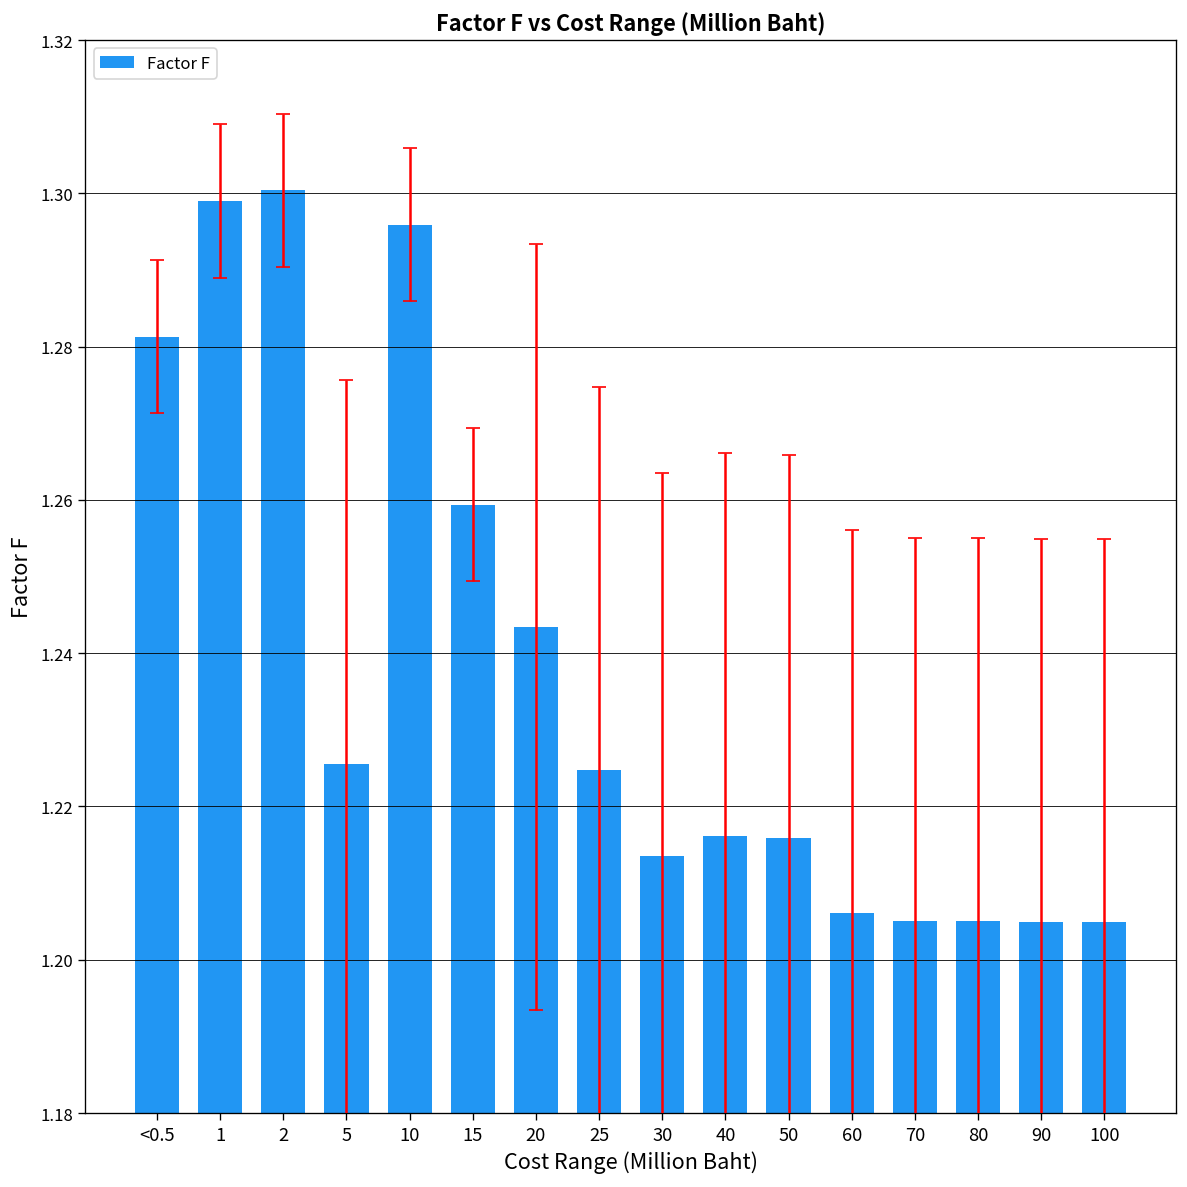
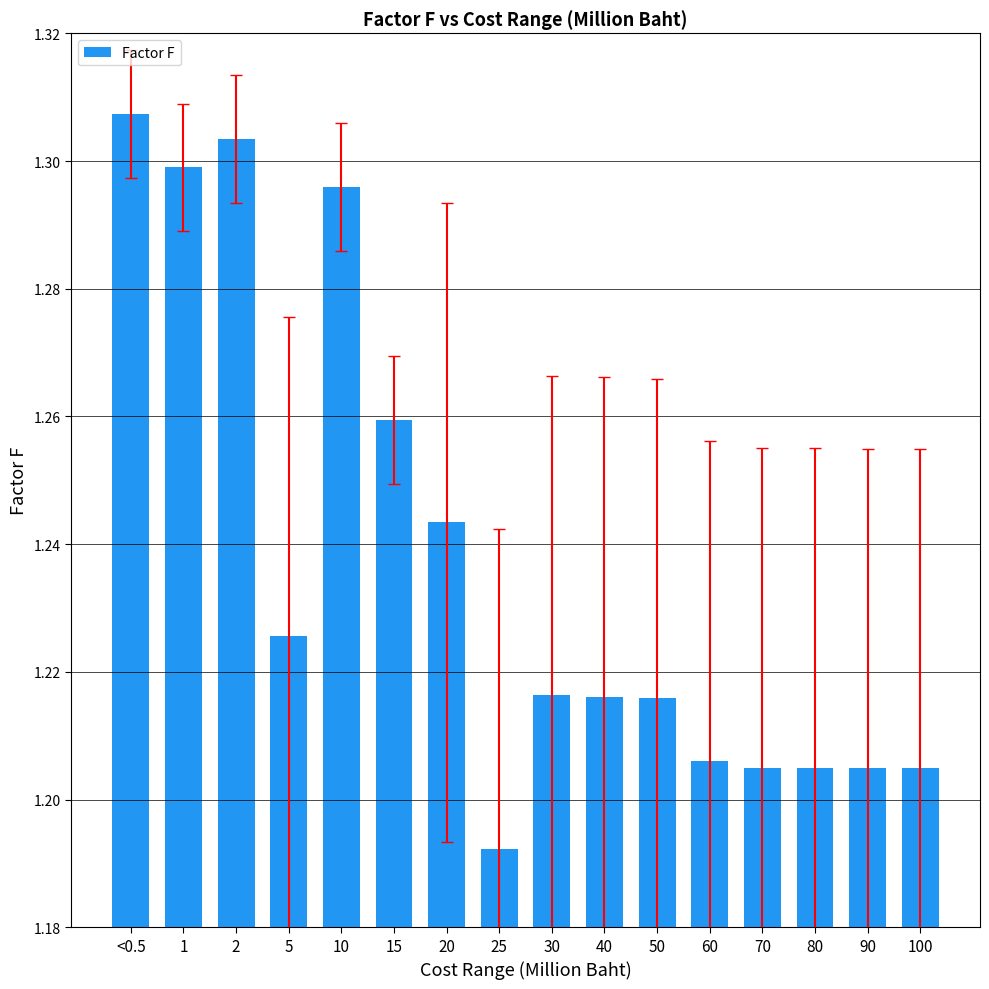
Factor F, <0.5: 1.281 -> 1.307
Factor F, 2: 1.300 -> 1.304
Factor F, 25: 1.225 -> 1.192
Factor F, 30: 1.214 -> 1.216
